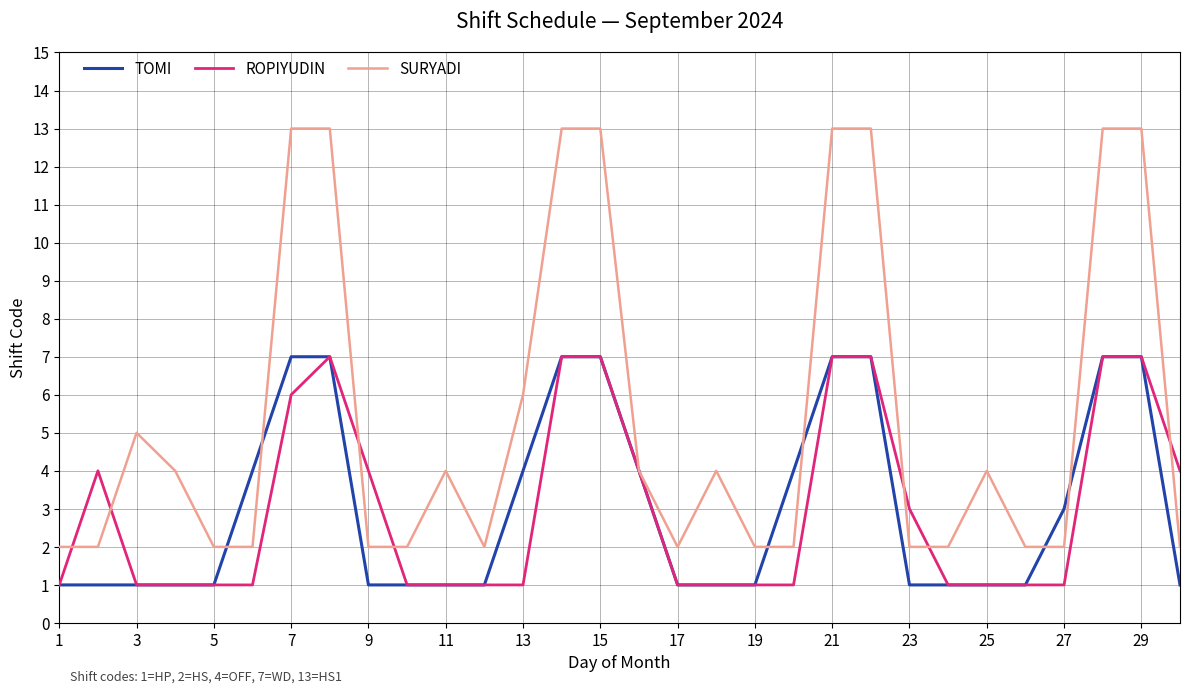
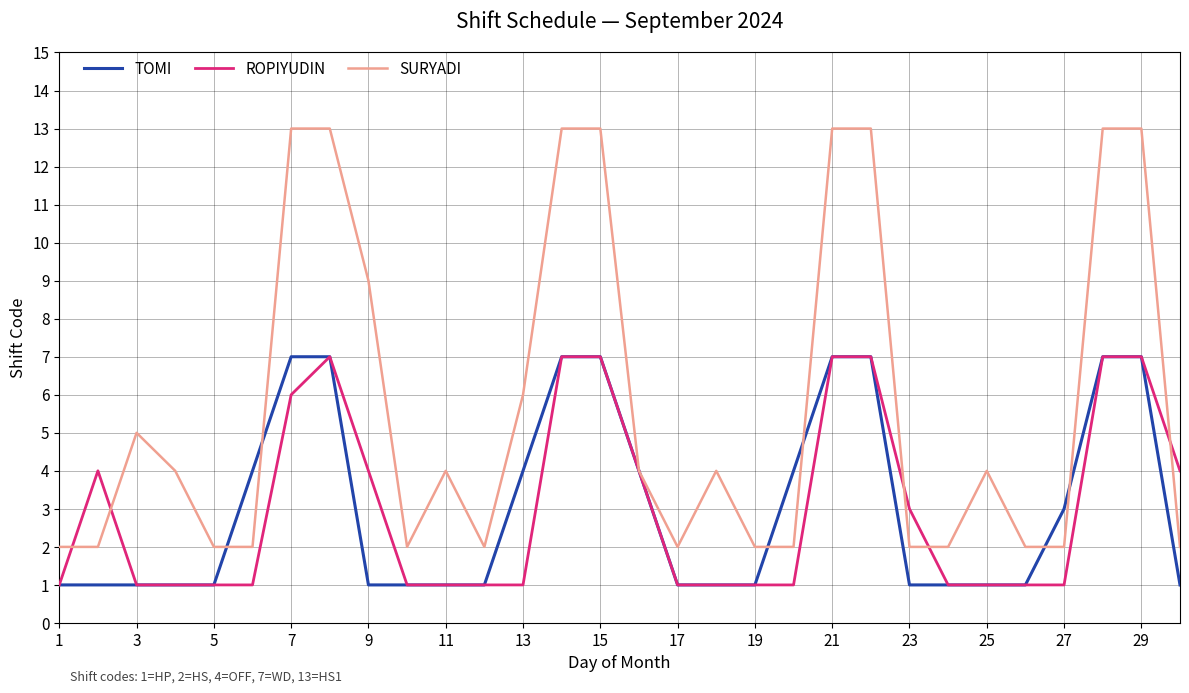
SURYADI, 9: 2 -> 9
